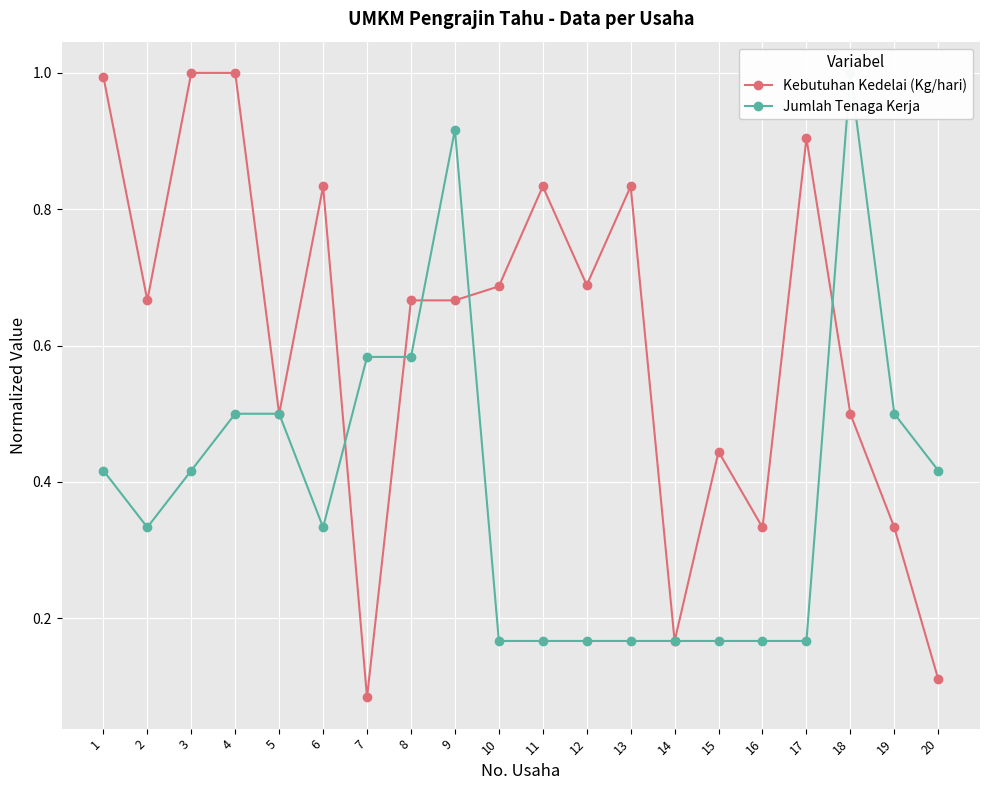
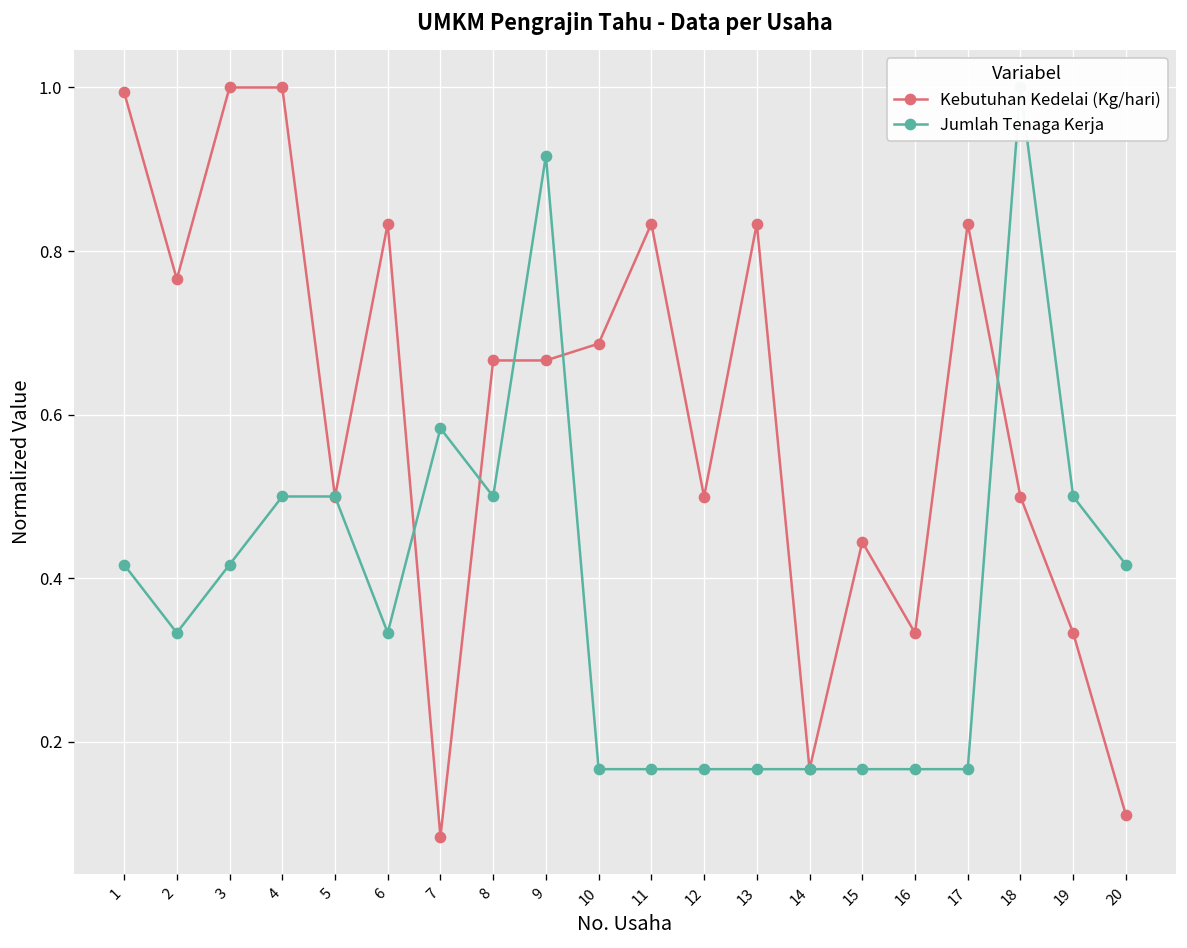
Kebutuhan Kedelai (Kg/hari), 2: 0.67 -> 0.77
Jumlah Tenaga Kerja, 8: 0.58 -> 0.50
Kebutuhan Kedelai (Kg/hari), 12: 0.69 -> 0.50
Kebutuhan Kedelai (Kg/hari), 17: 0.90 -> 0.83
